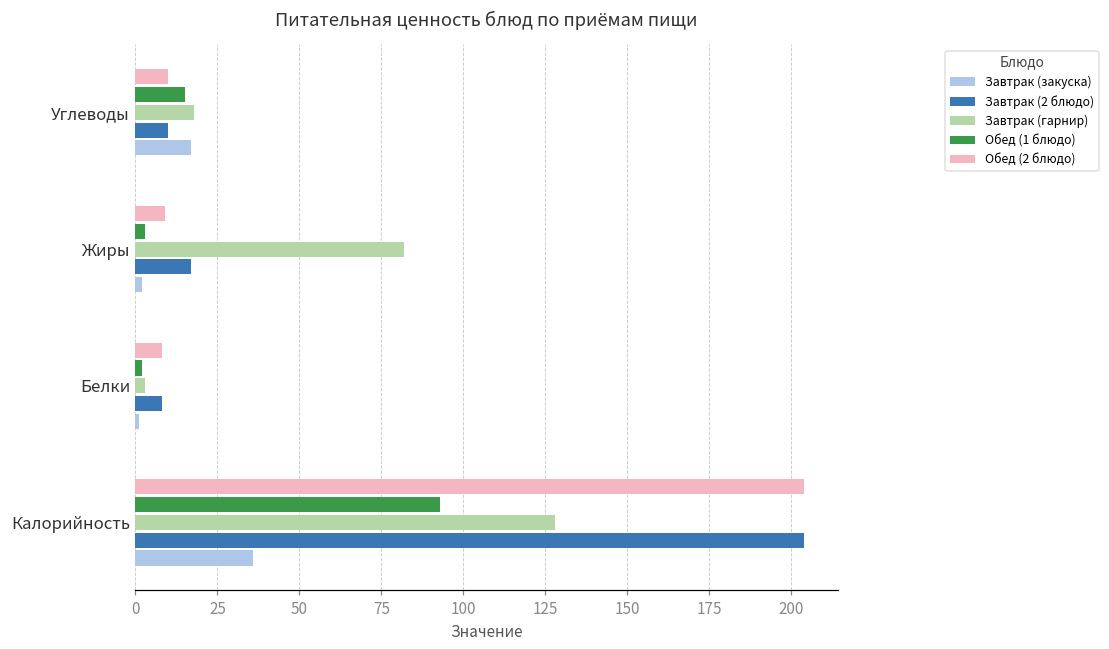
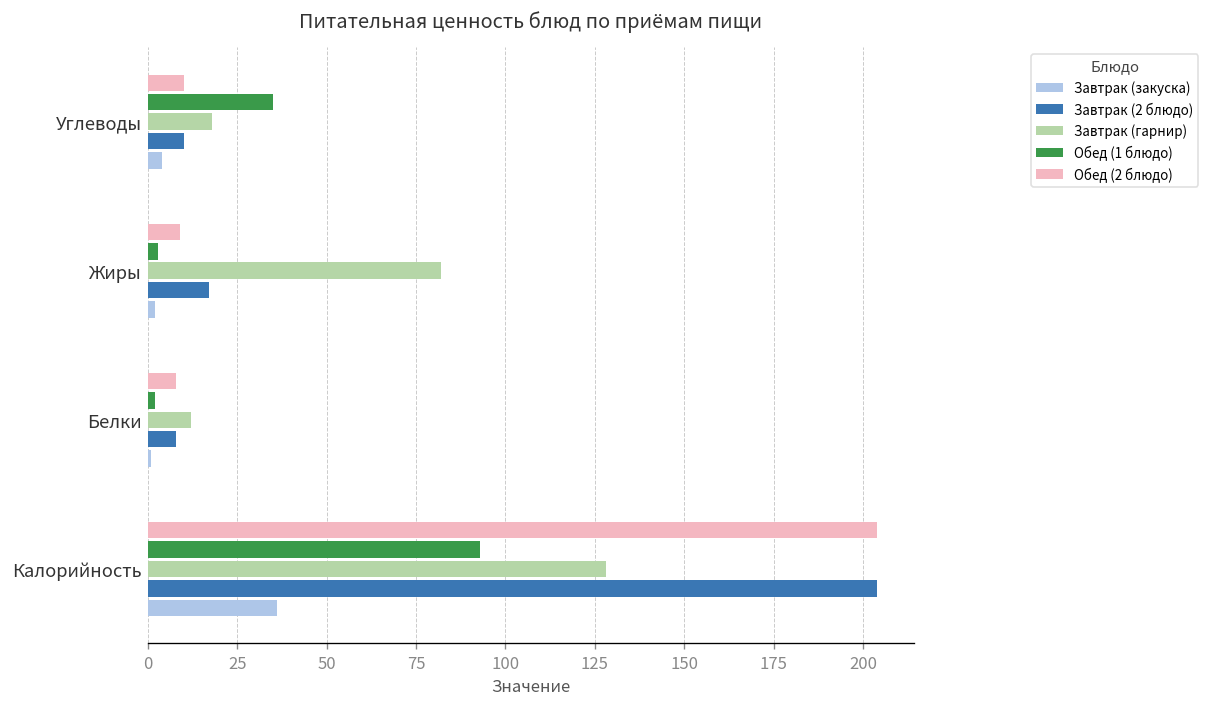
Обед (1 блюдо), Углеводы: 15 -> 35
Завтрак (закуска), Углеводы: 17 -> 4
Завтрак (гарнир), Белки: 3 -> 12
